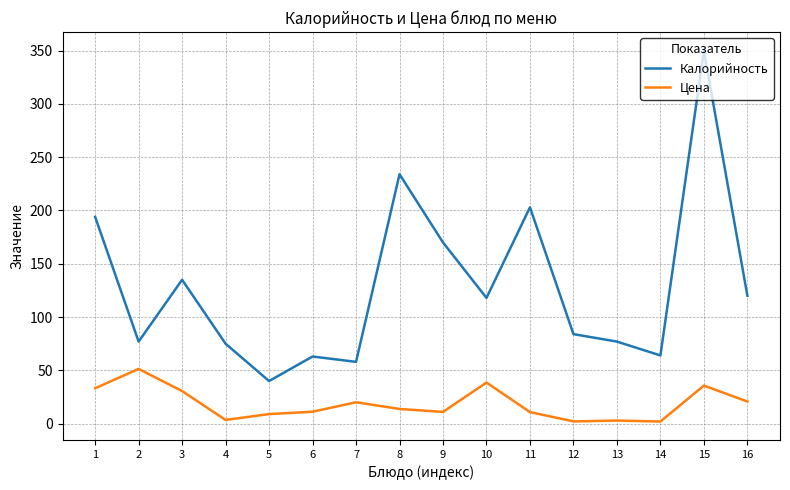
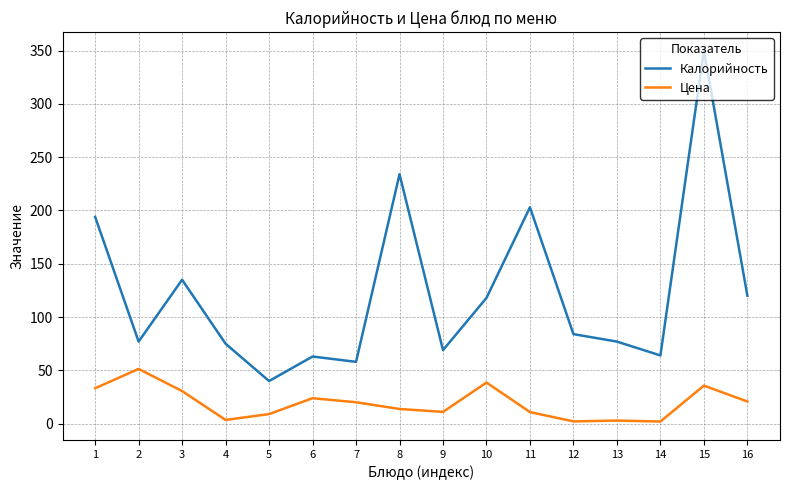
Цена, 6: 11 -> 24
Калорийность, 9: 170 -> 69
